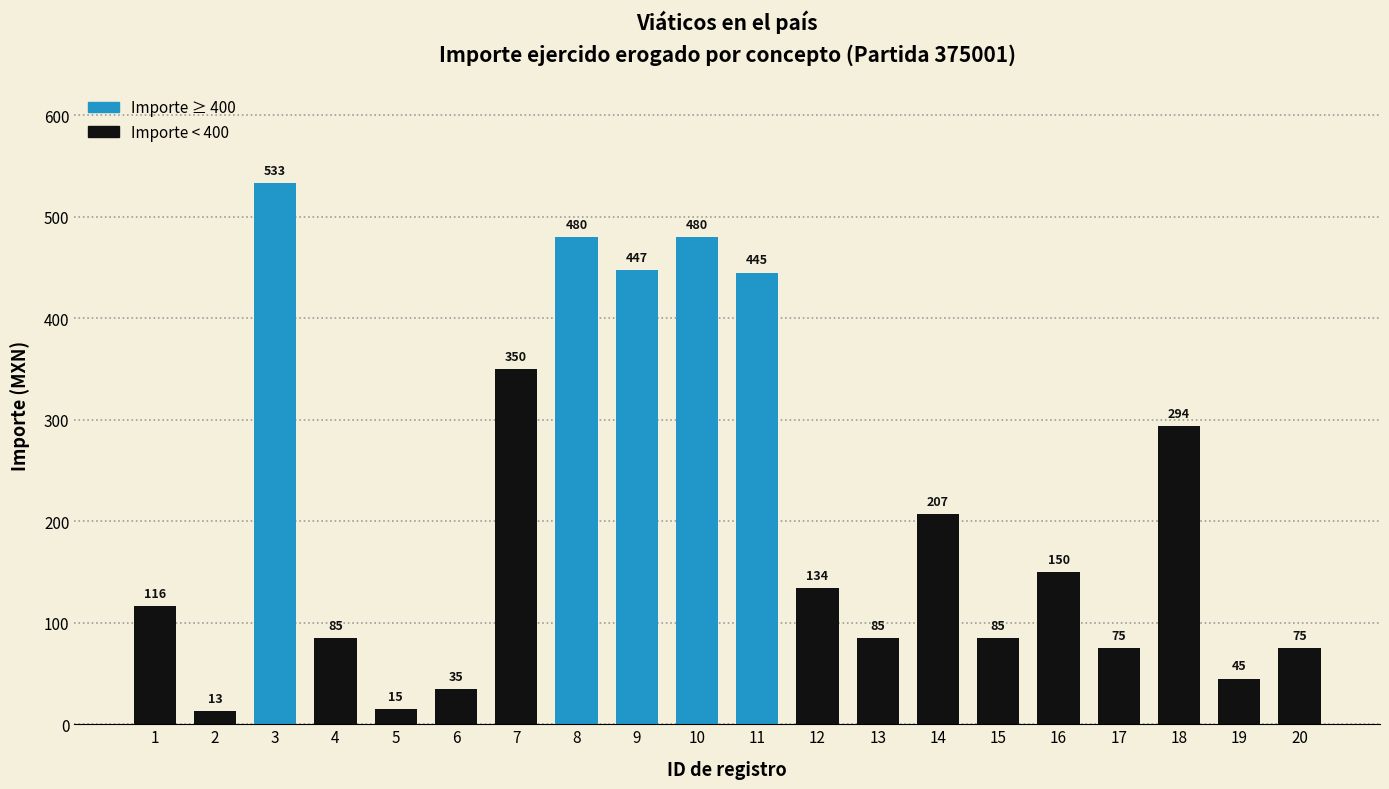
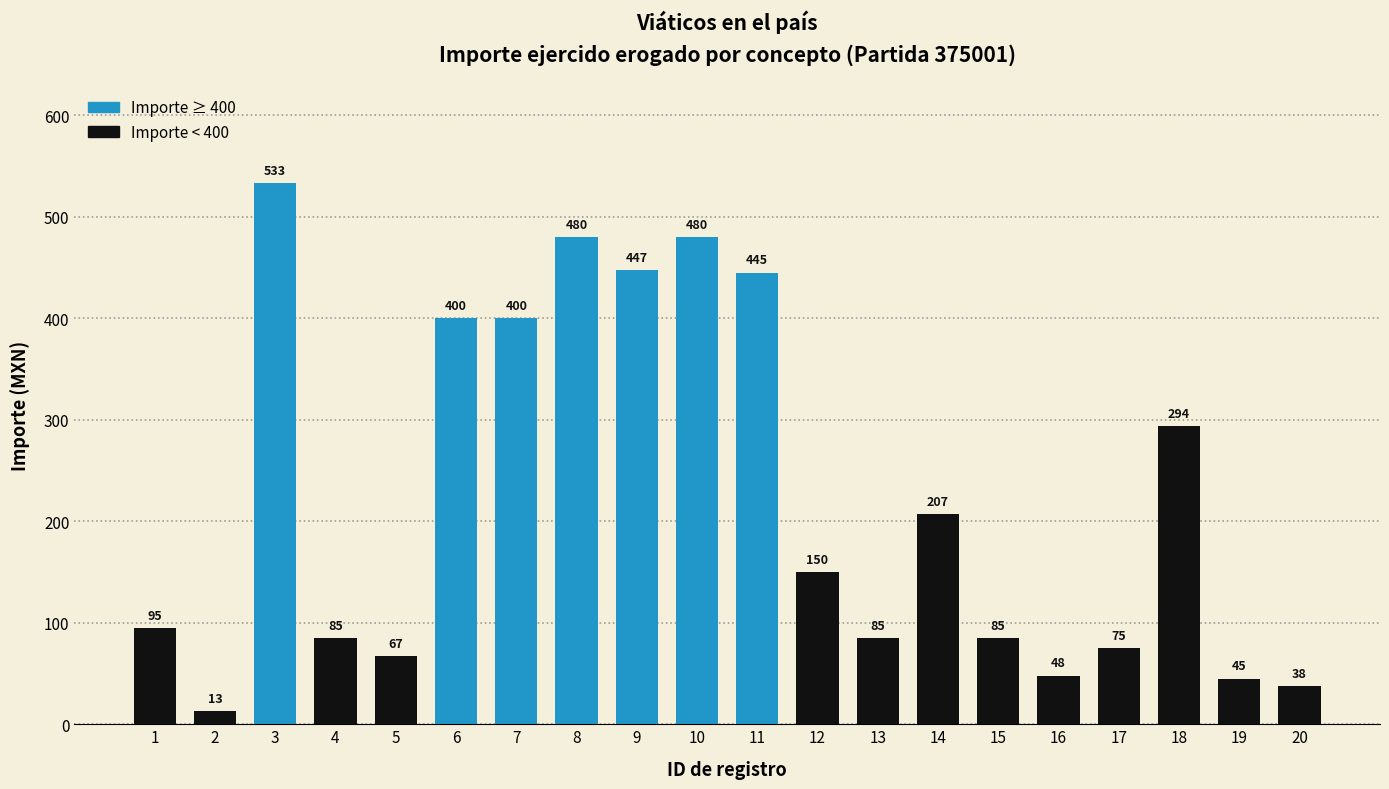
1: 116 -> 95
5: 15 -> 67
6: 35 -> 400
7: 350 -> 400
12: 134 -> 150
16: 150 -> 48
20: 75 -> 38
